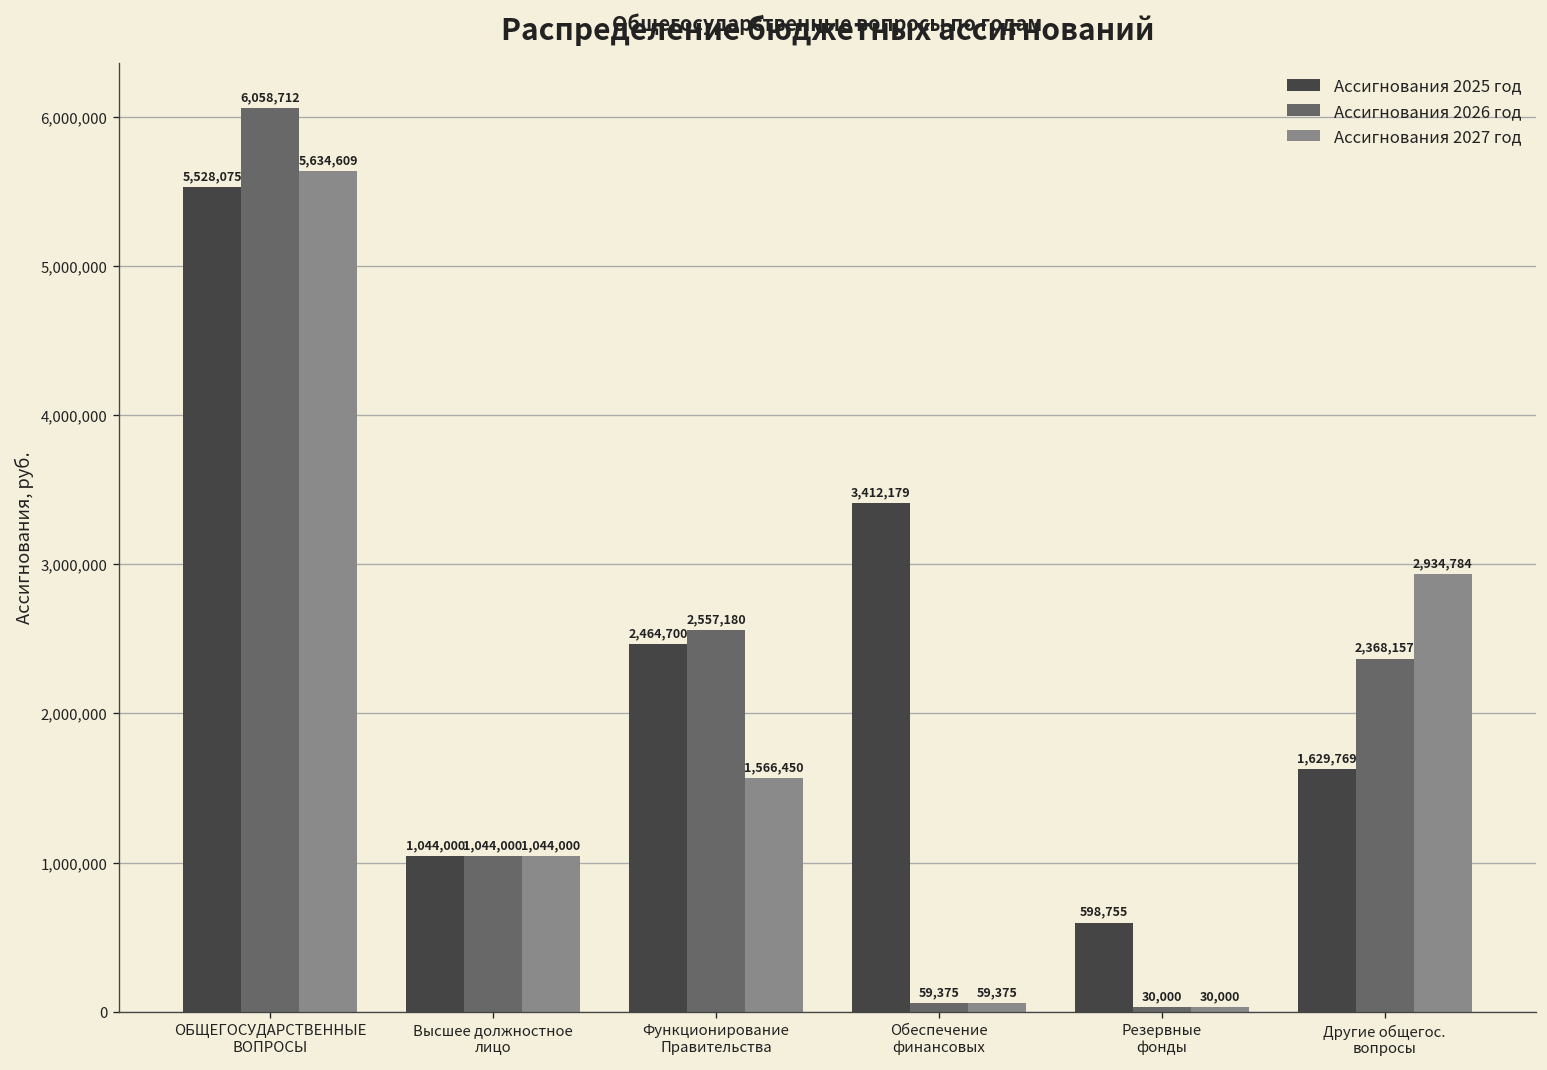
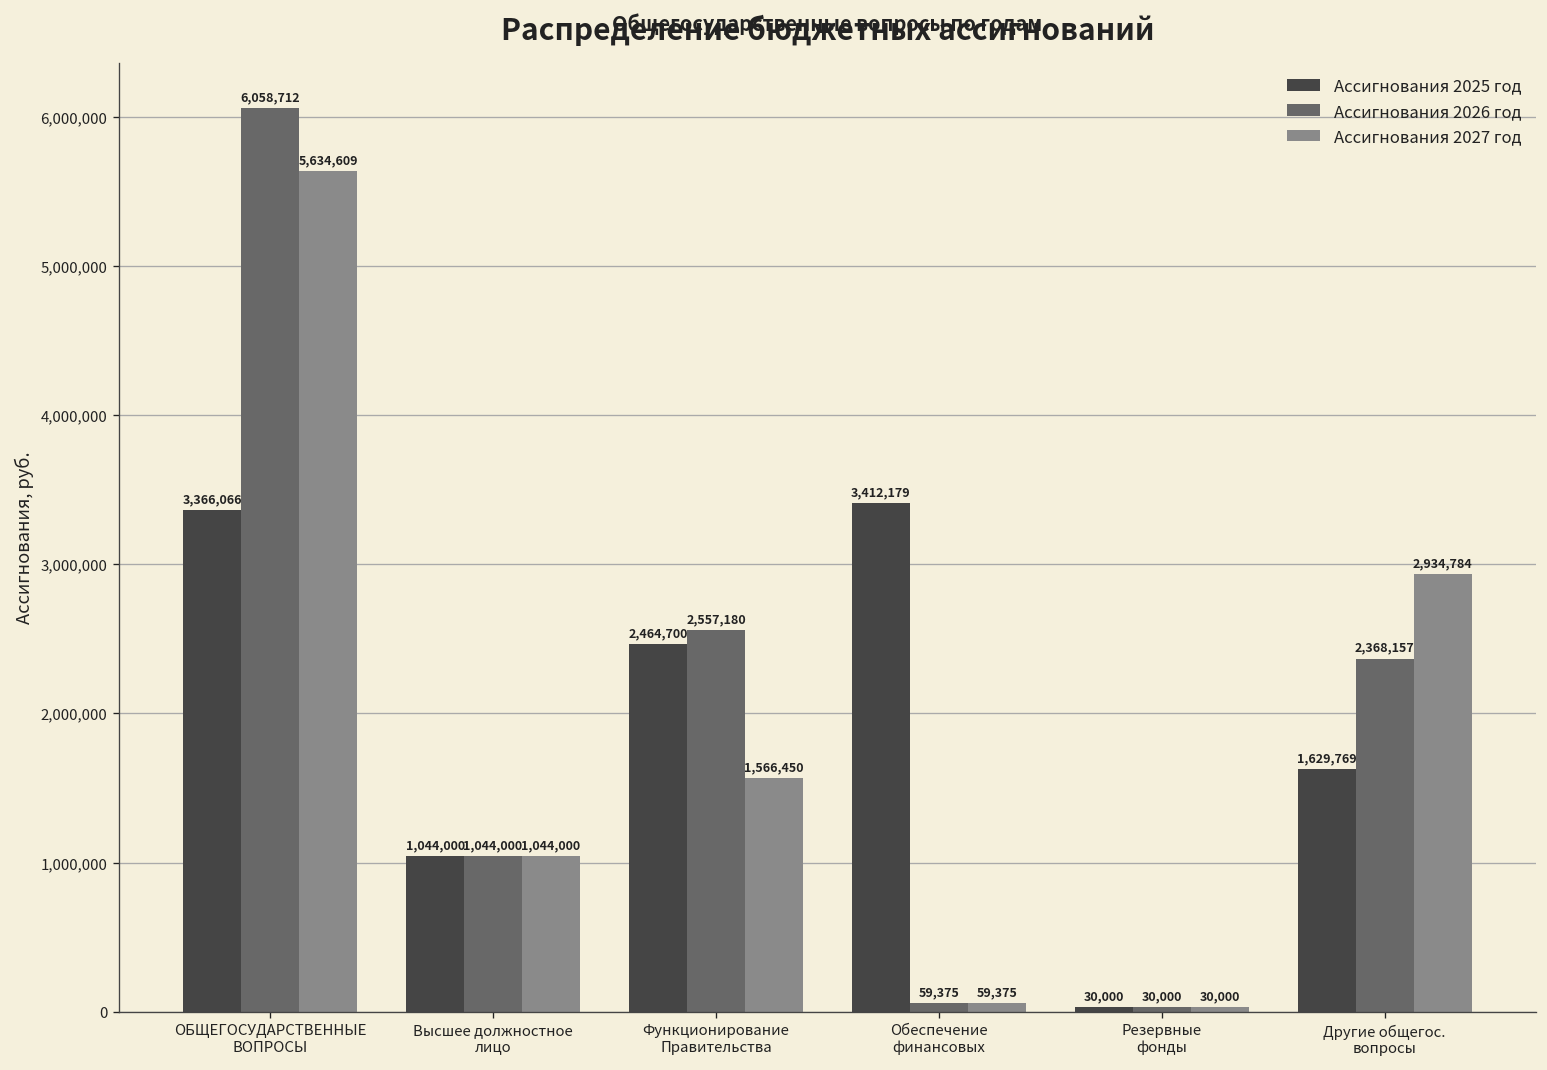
Ассигнования 2025 год, ОБЩЕГОСУДАРСТВЕННЫЕ ВОПРОСЫ: 5,528,075 -> 3,366,066
Ассигнования 2025 год, Резервные фонды: 598,755 -> 30,000
